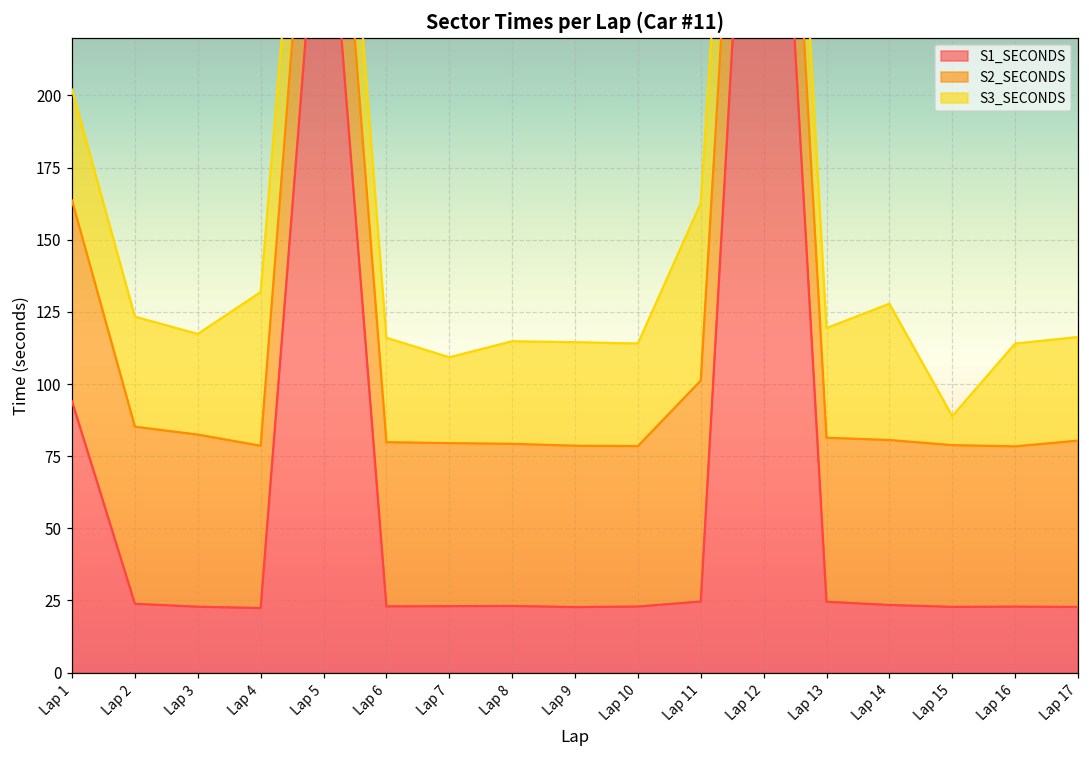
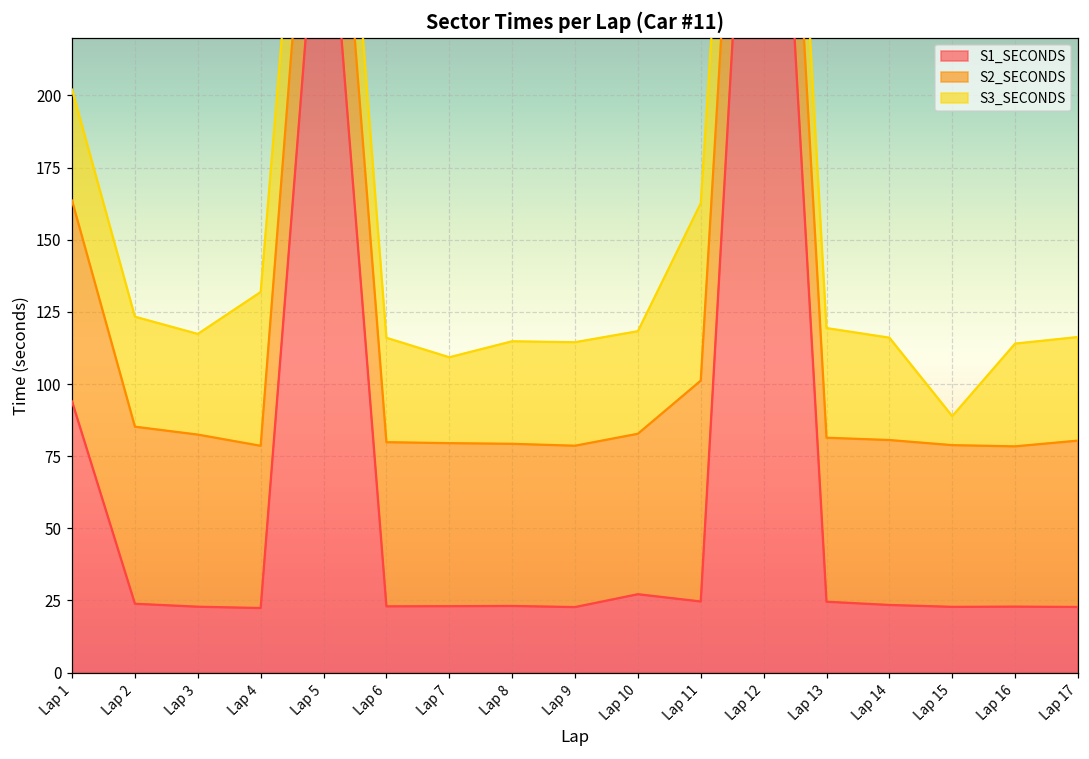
S1_SECONDS, Lap 10: 23 -> 27
S3_SECONDS, Lap 14: 47 -> 35
